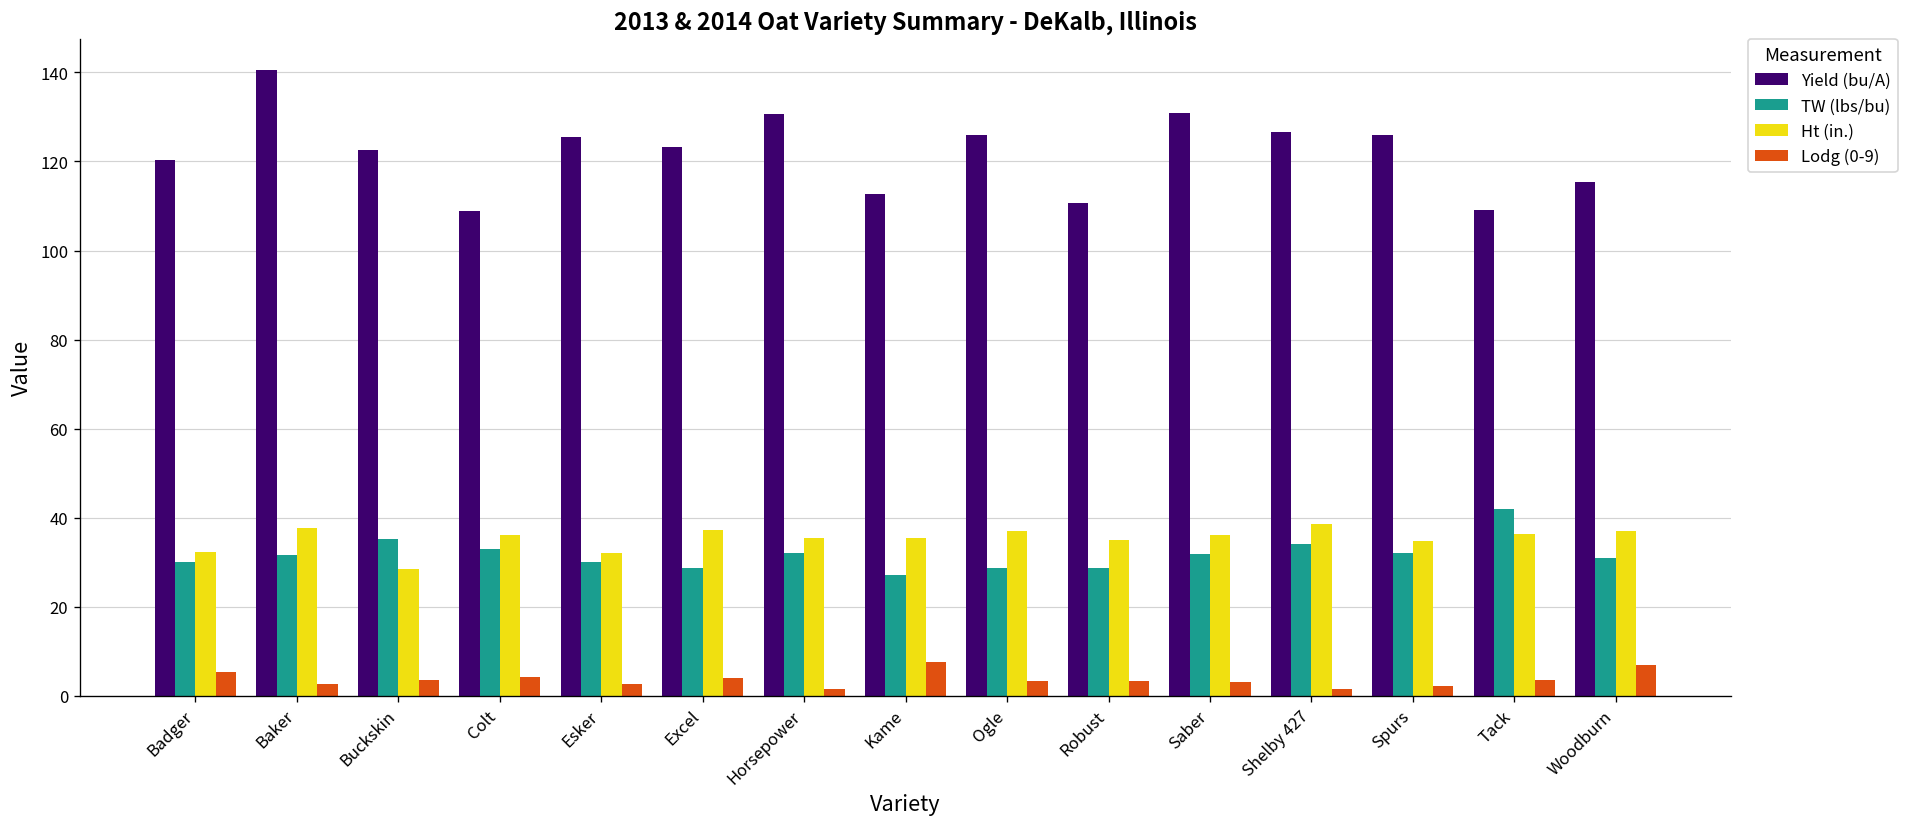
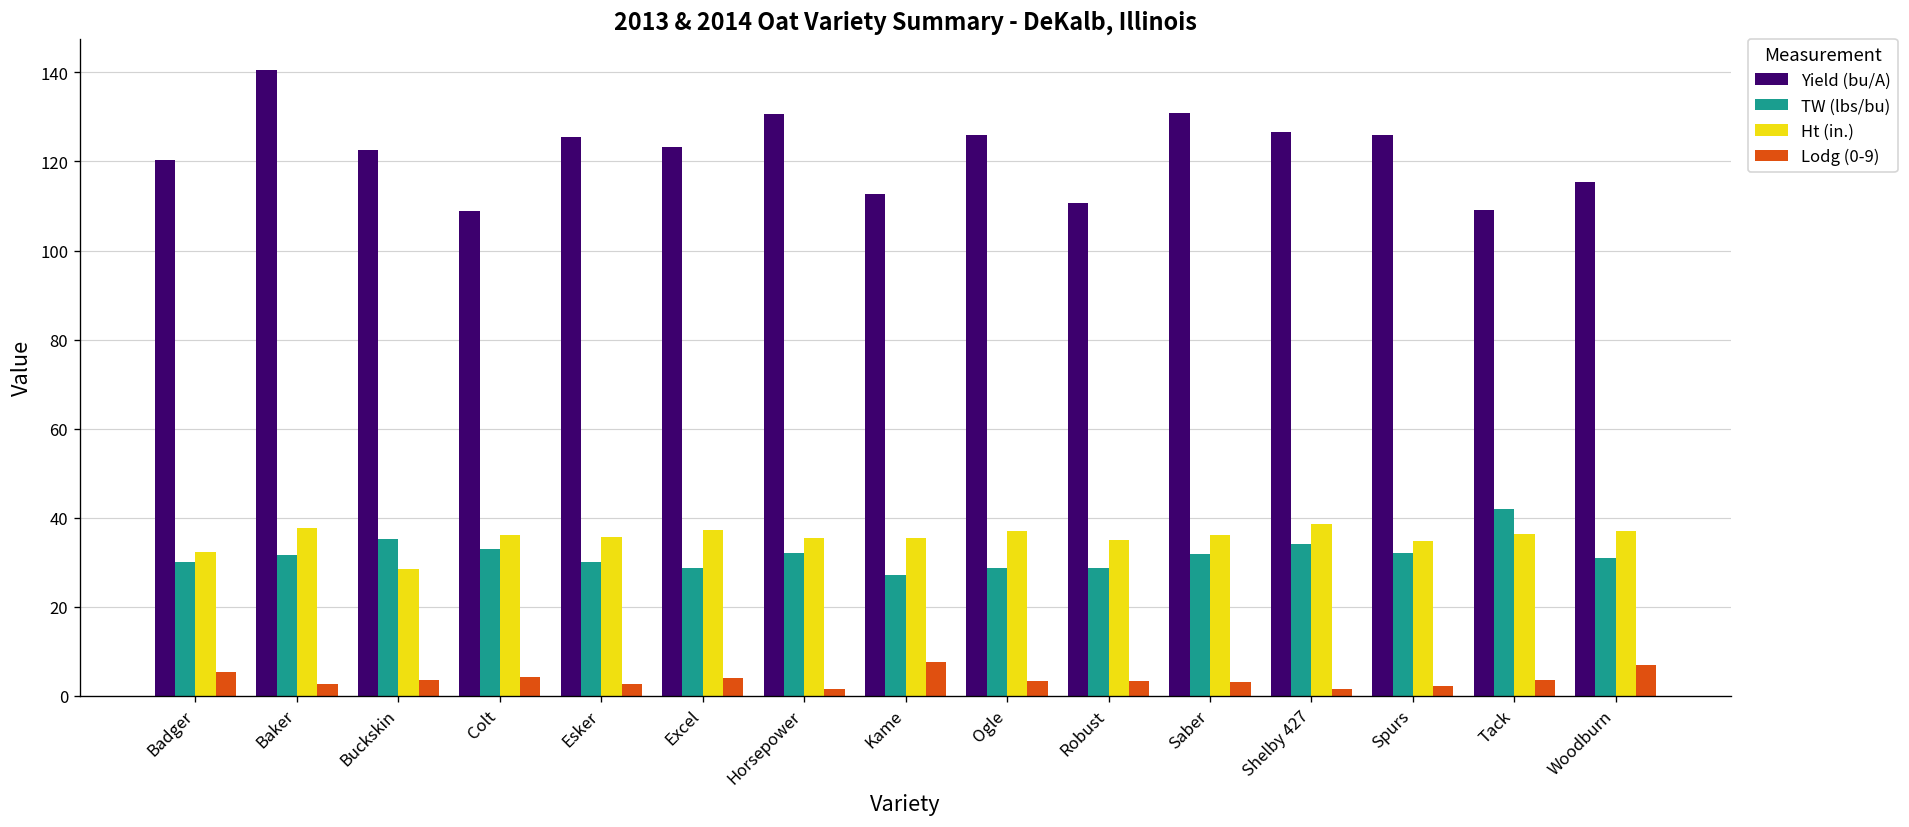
Ht (in.), Esker: 32 -> 36
